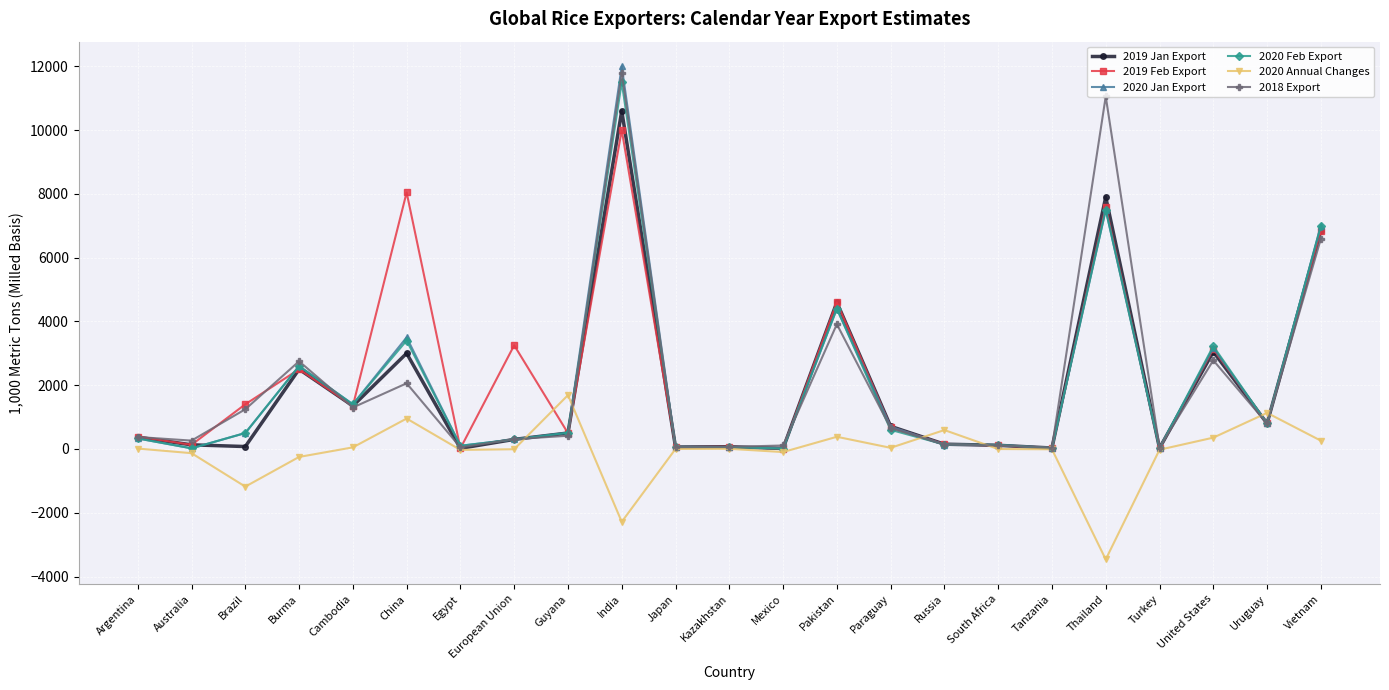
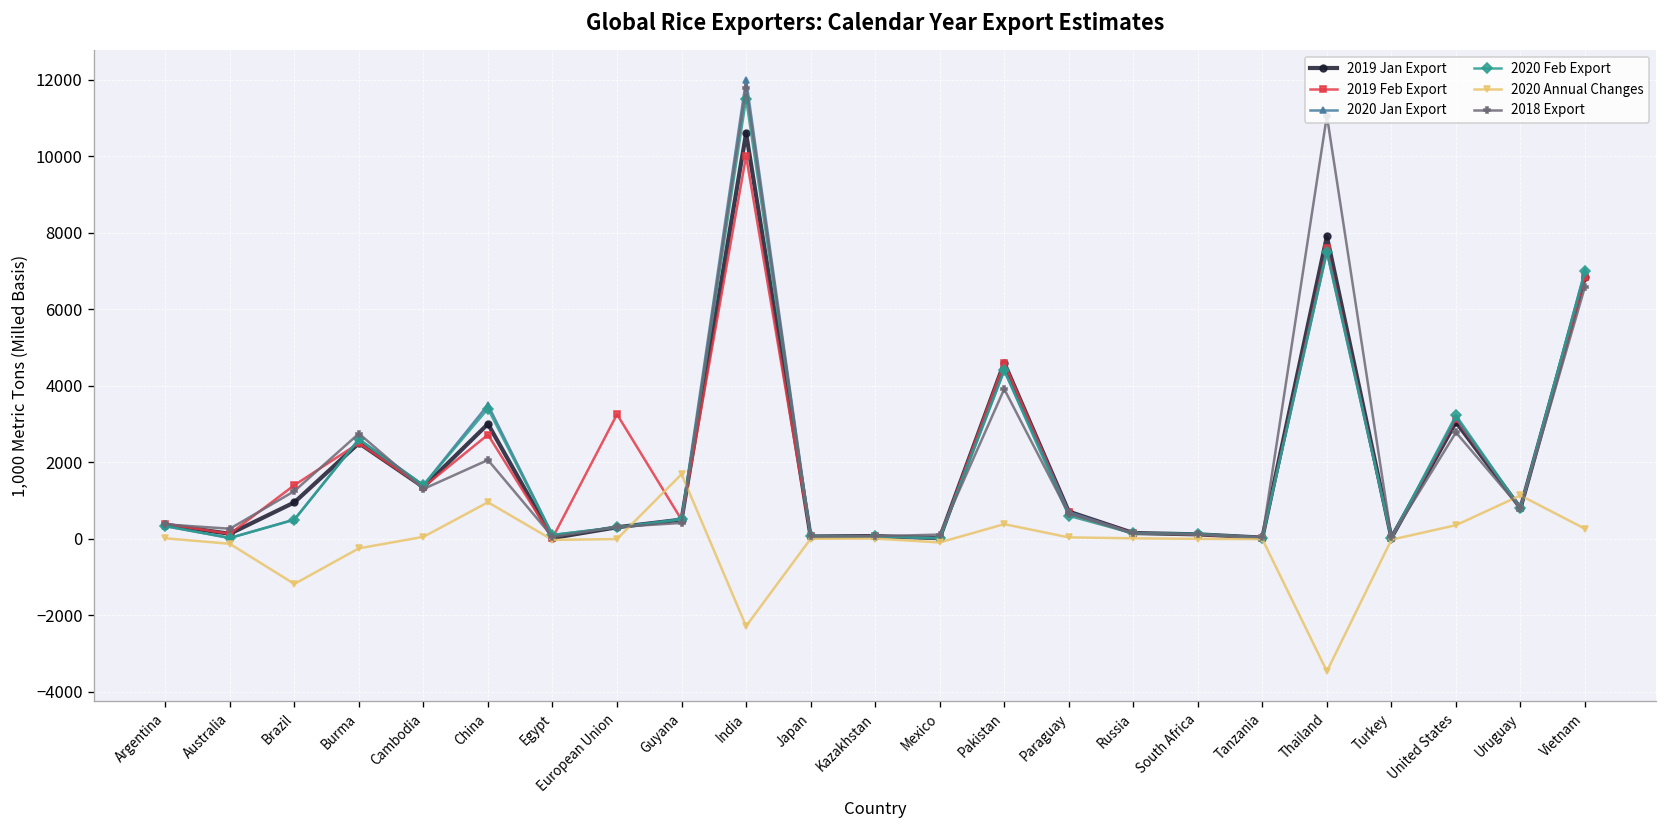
2019 Jan Export, Brazil: 100 -> 1000
2019 Feb Export, China: 8000 -> 2700
2020 Annual Changes, Russia: 600 -> 0
